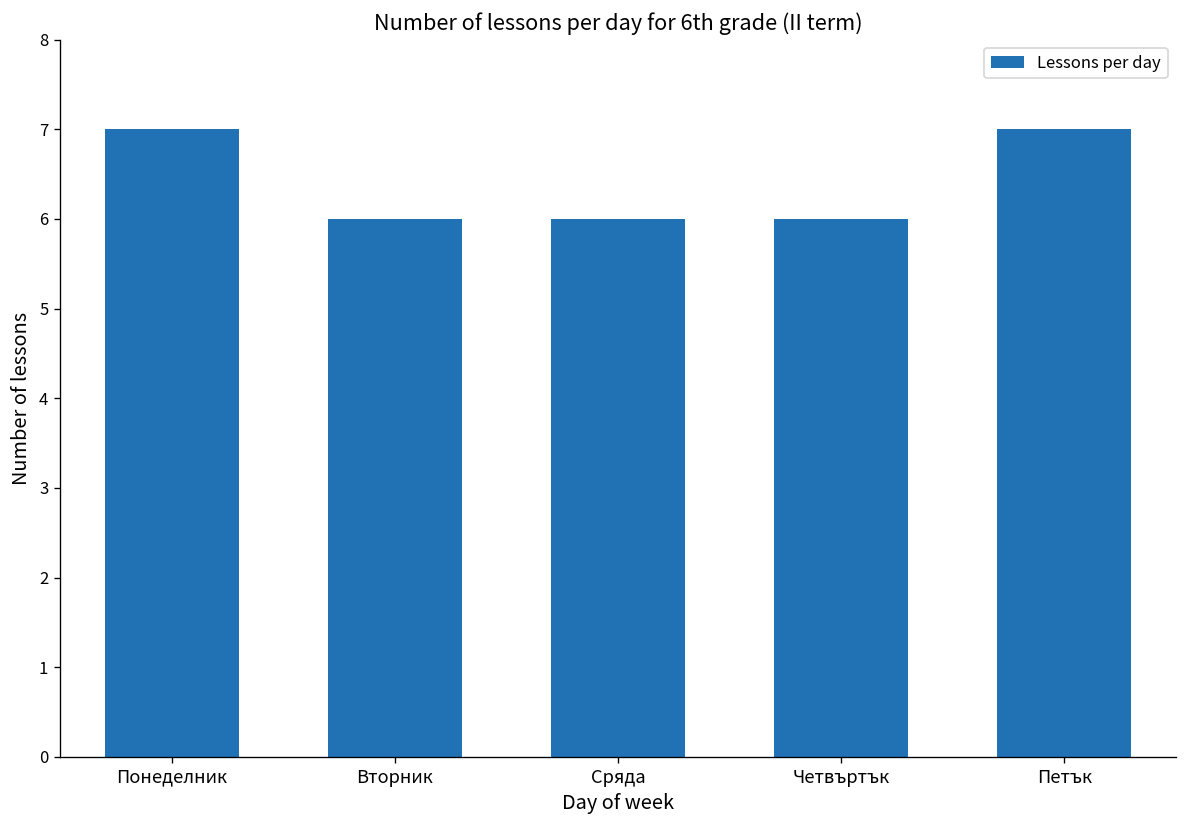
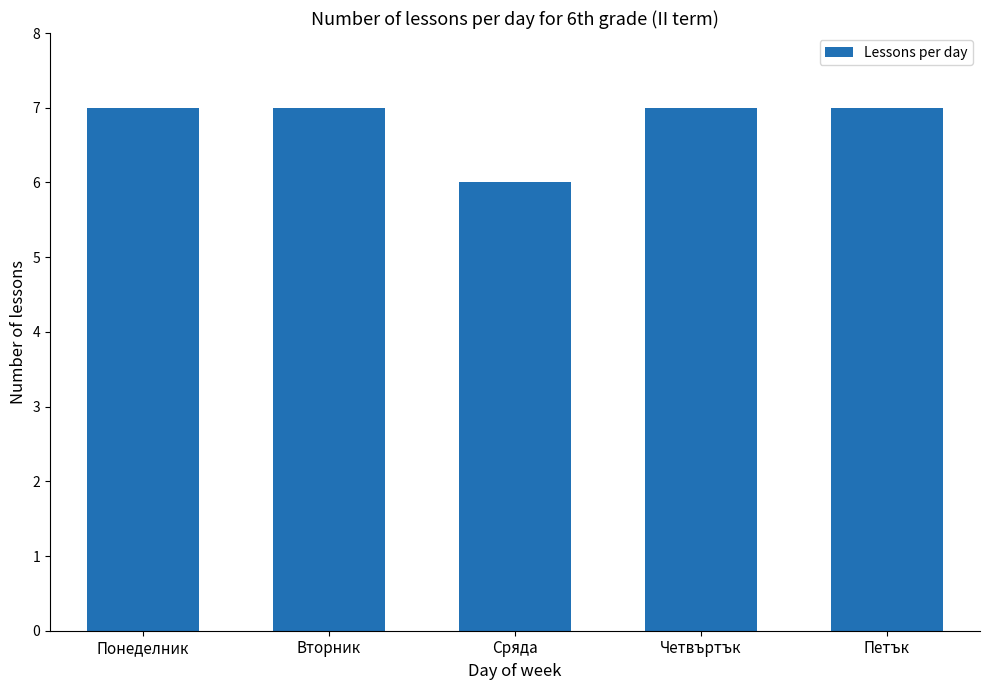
Вторник: 6 -> 7
Четвъртък: 6 -> 7
